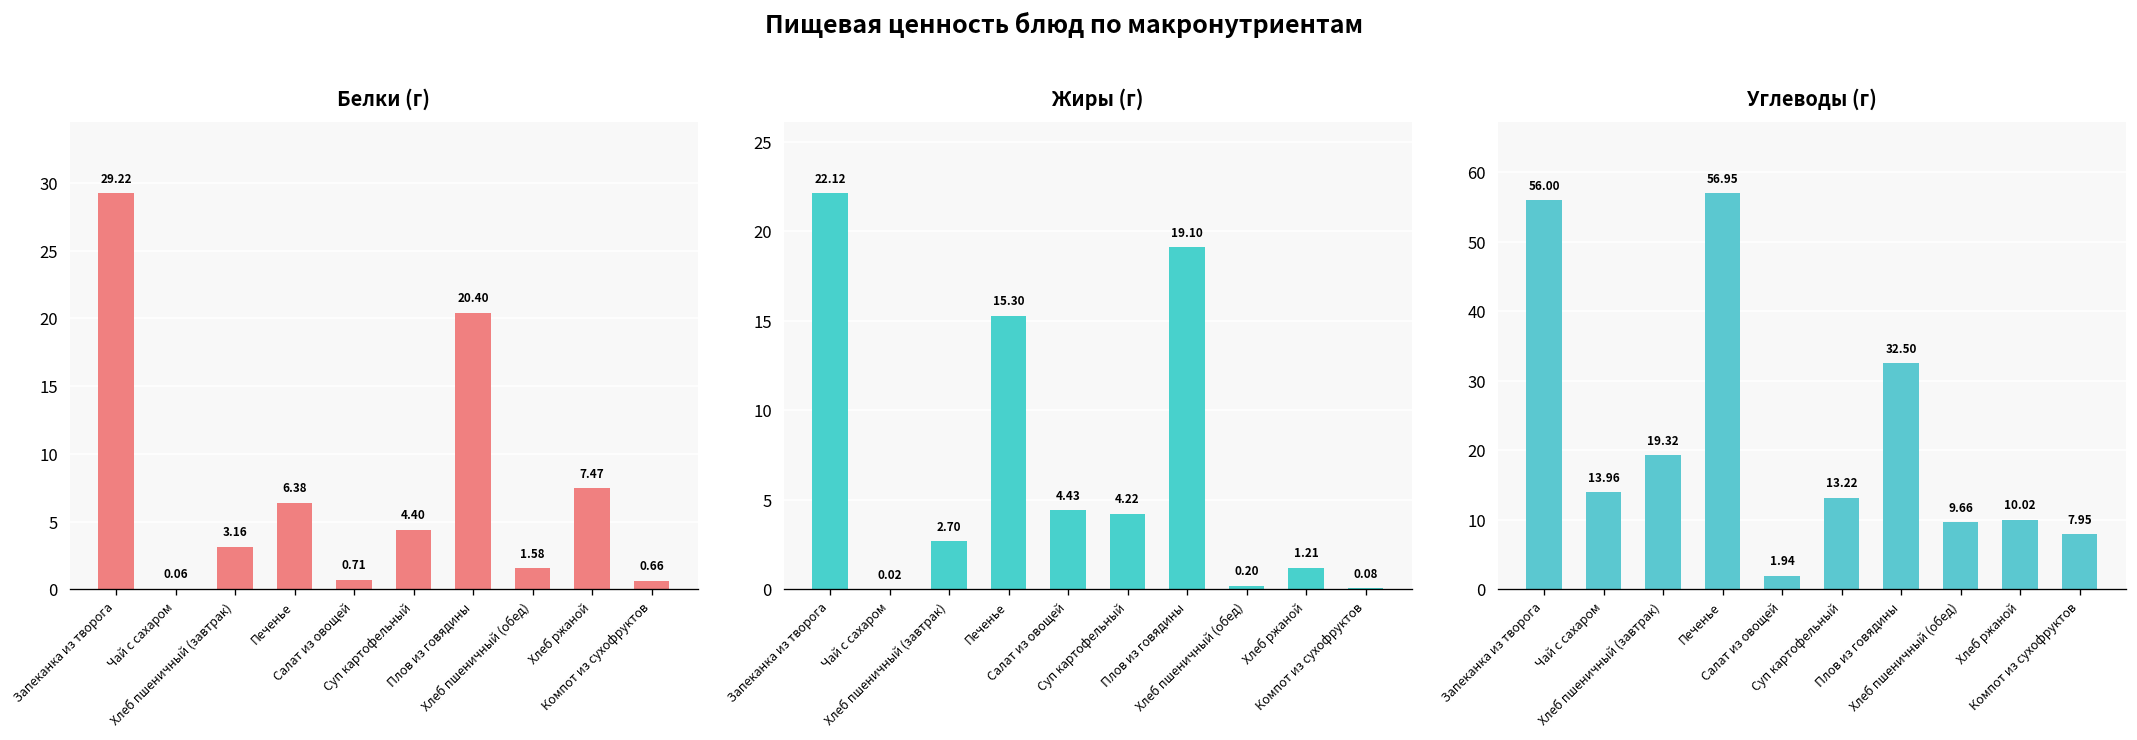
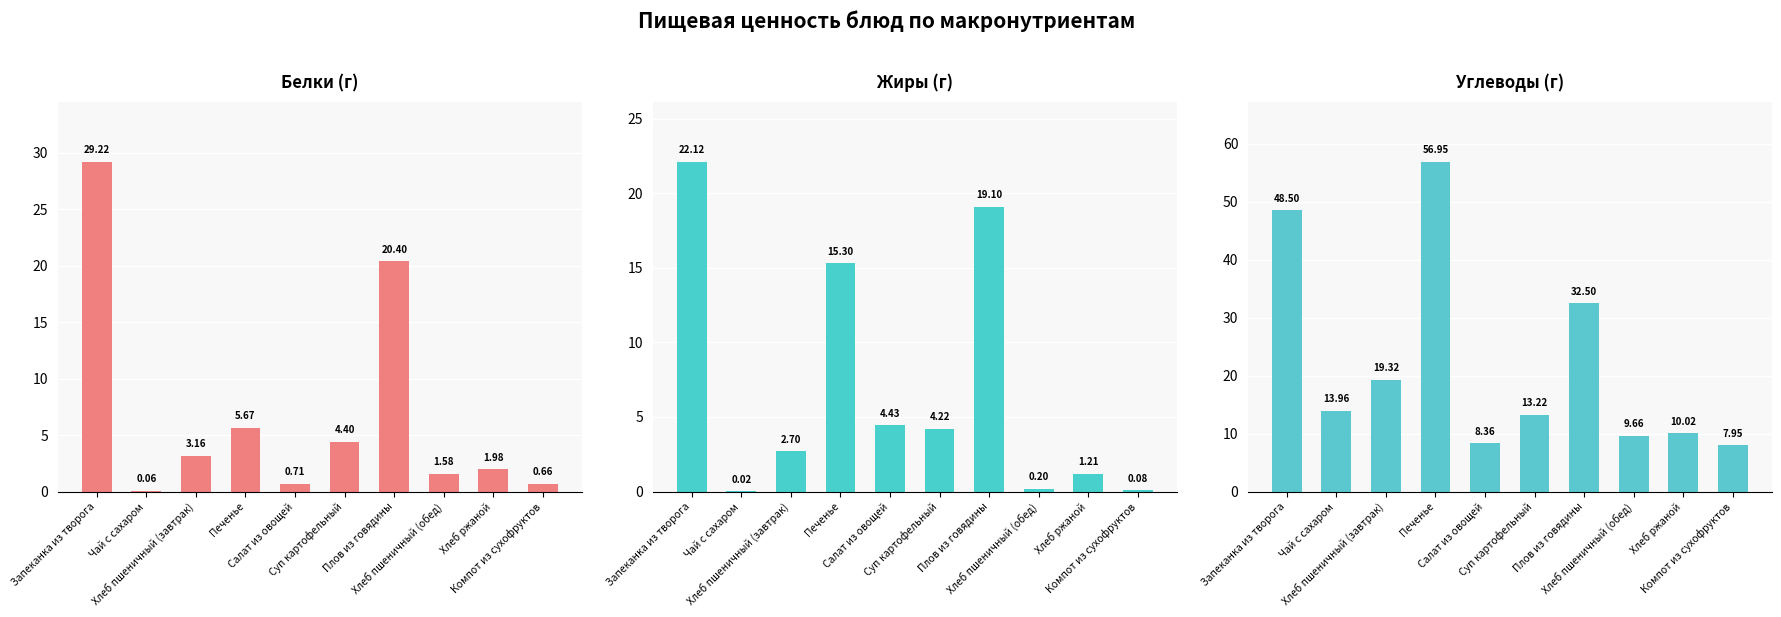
Белки (г), Печенье: 6.38 -> 5.67
Белки (г), Хлеб ржаной: 7.47 -> 1.98
Углеводы (г), Запеканка из творога: 56.00 -> 48.50
Углеводы (г), Салат из овощей: 1.94 -> 8.36
